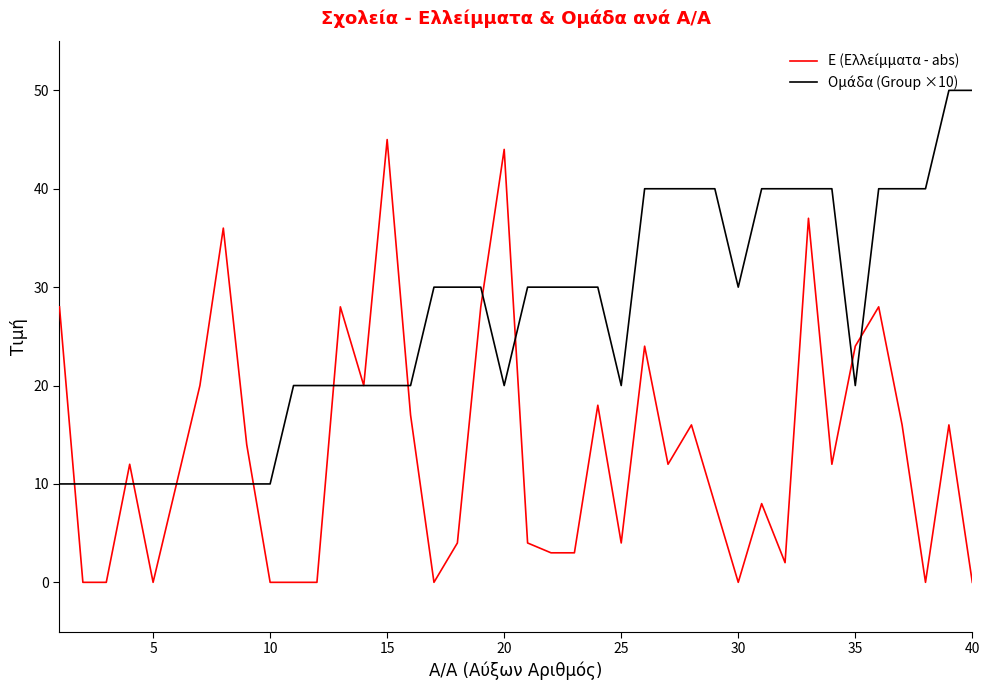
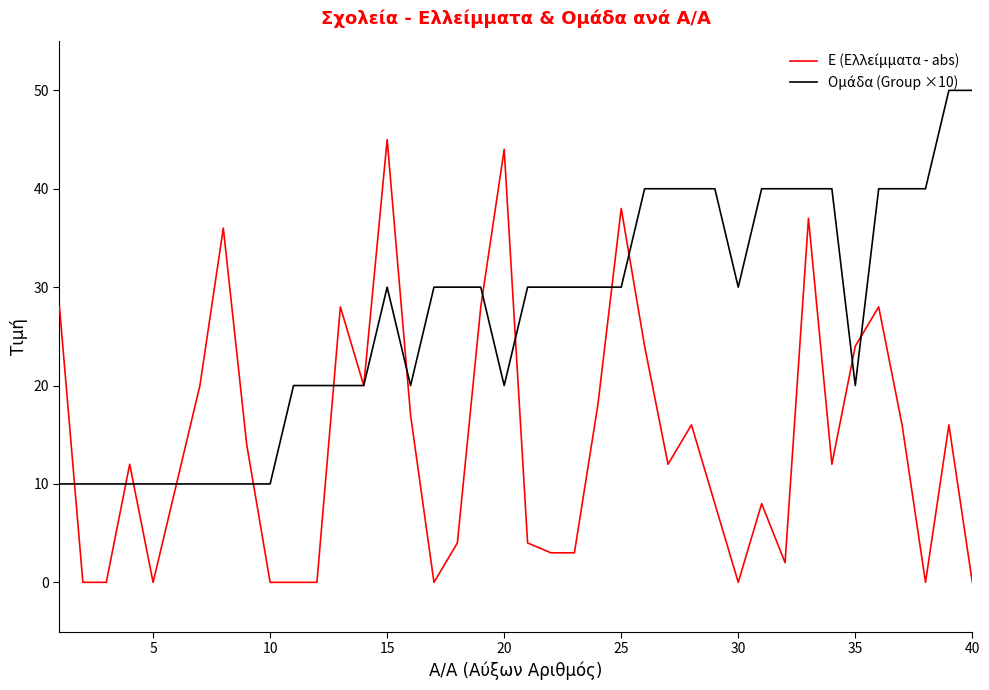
Ομάδα (Group ×10), 15: 20 -> 30
E (Ελλείμματα - abs), 25: 4 -> 38
Ομάδα (Group ×10), 25: 20 -> 30
